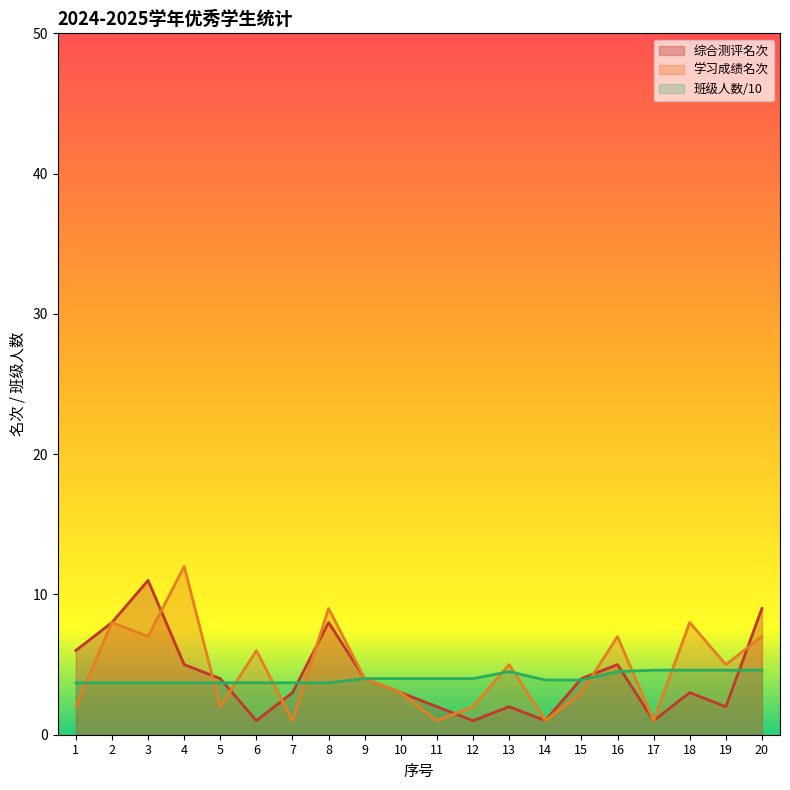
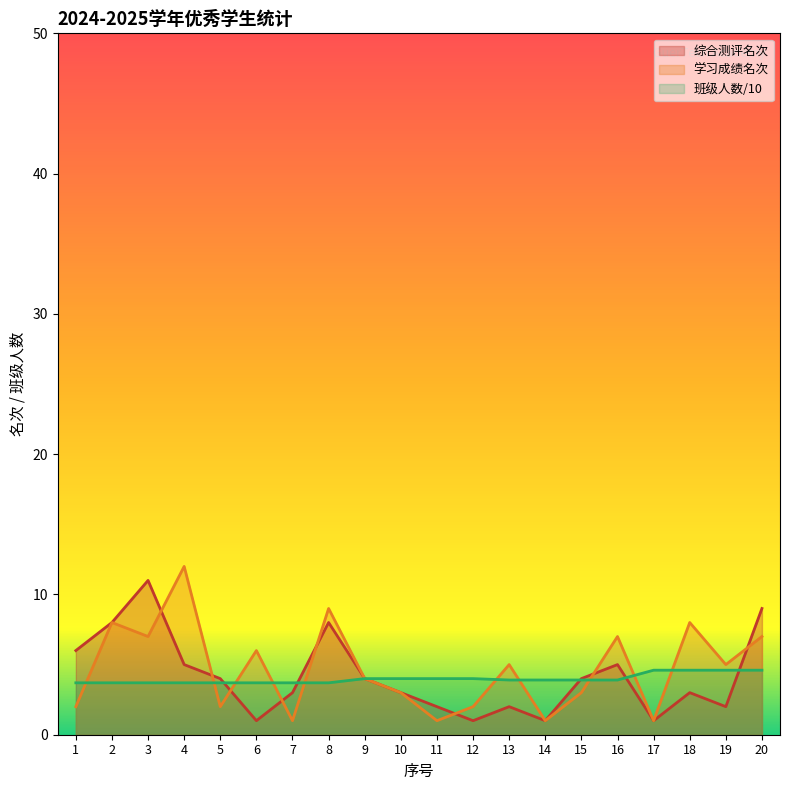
班级人数/10, 13: 4.5 -> 3.9
班级人数/10, 16: 4.5 -> 3.9
